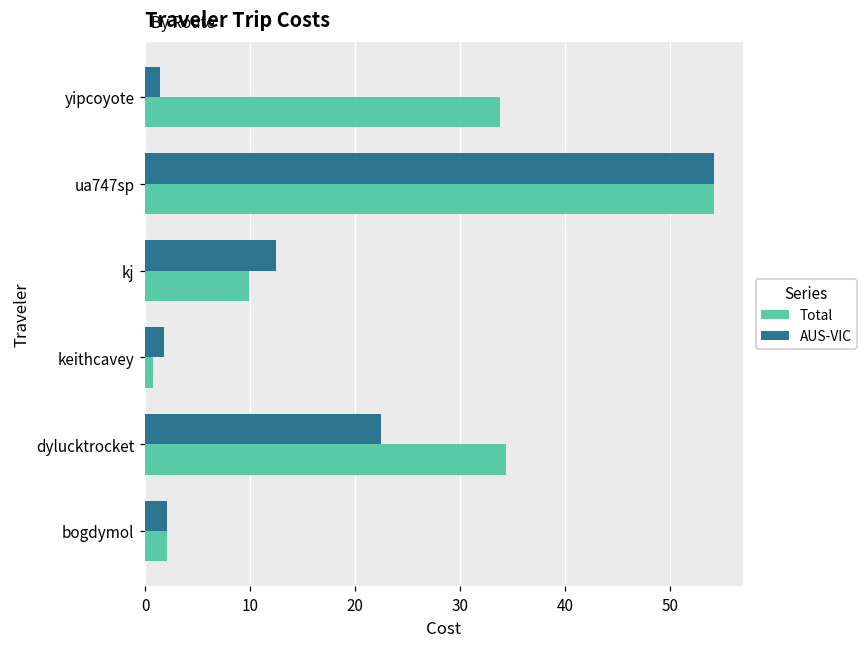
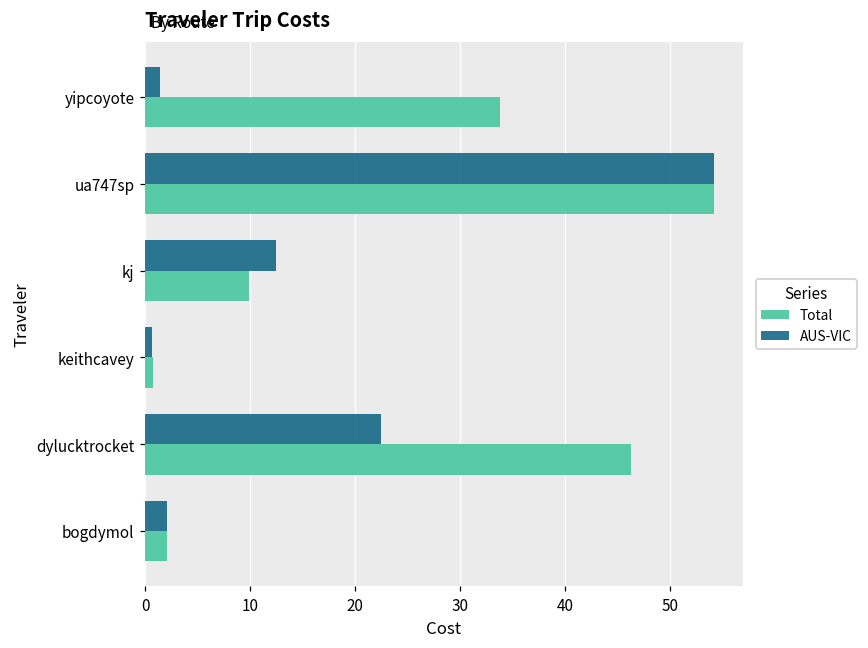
AUS-VIC, keithcavey: 2 -> 1
Total, dylucktrocket: 34 -> 46
